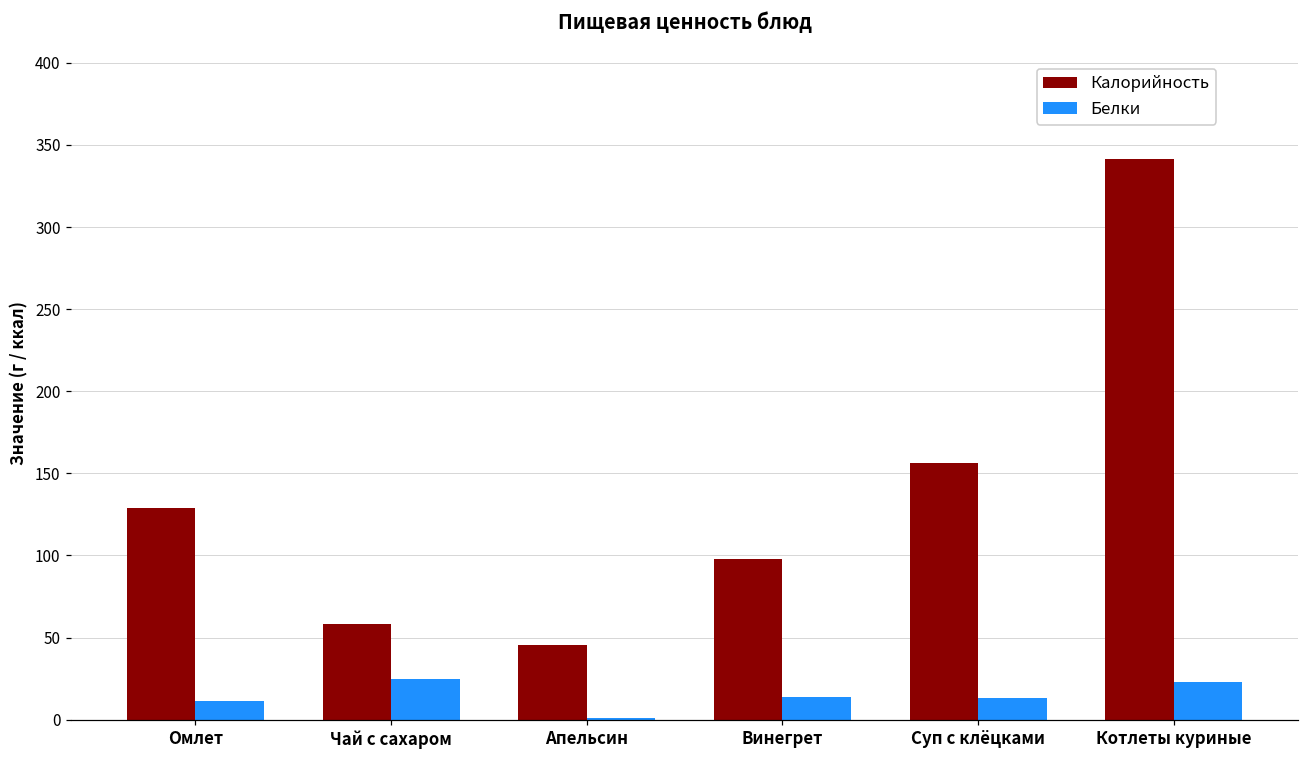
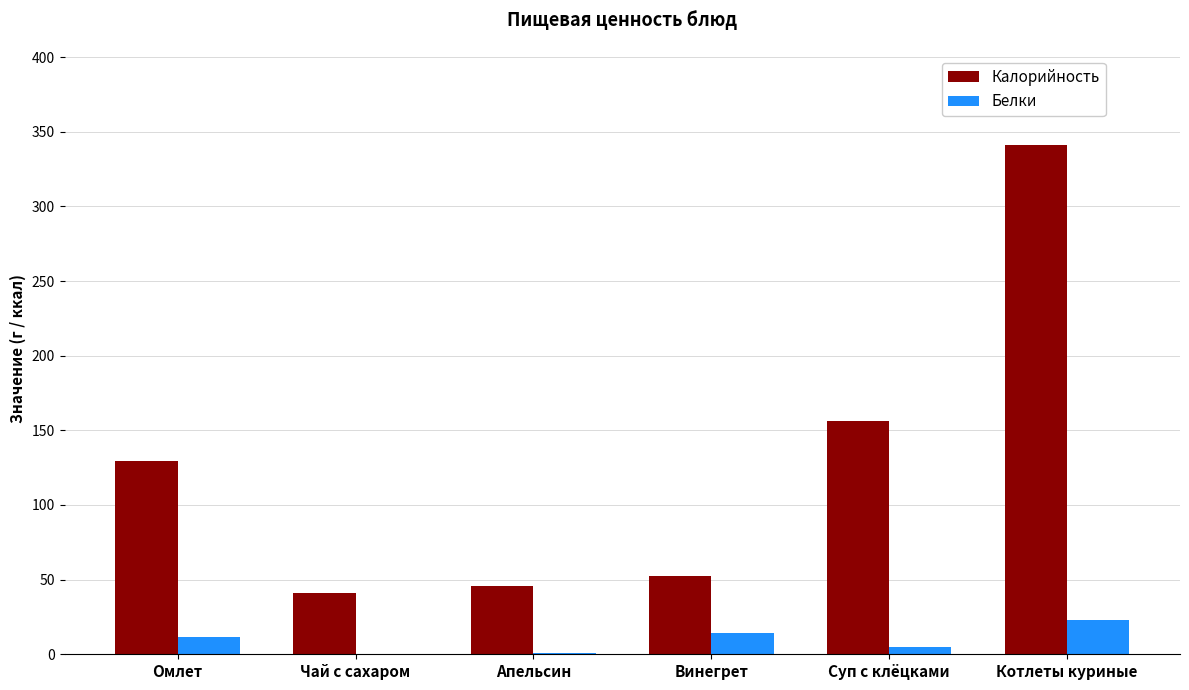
Калорийность, Чай с сахаром: 58 -> 41
Белки, Чай с сахаром: 25 -> 0
Калорийность, Винегрет: 98 -> 53
Белки, Суп с клёцками: 14 -> 5
